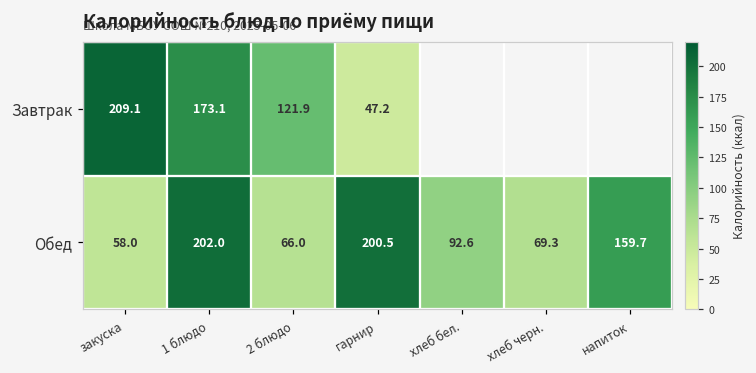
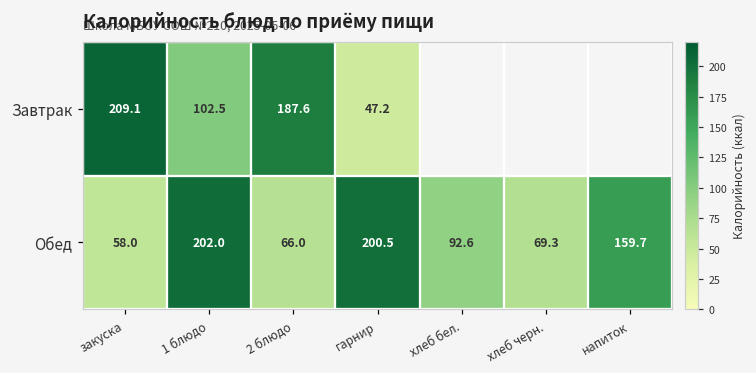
Завтрак, 1 блюдо: 173.1 -> 102.5
Завтрак, 2 блюдо: 121.9 -> 187.6
